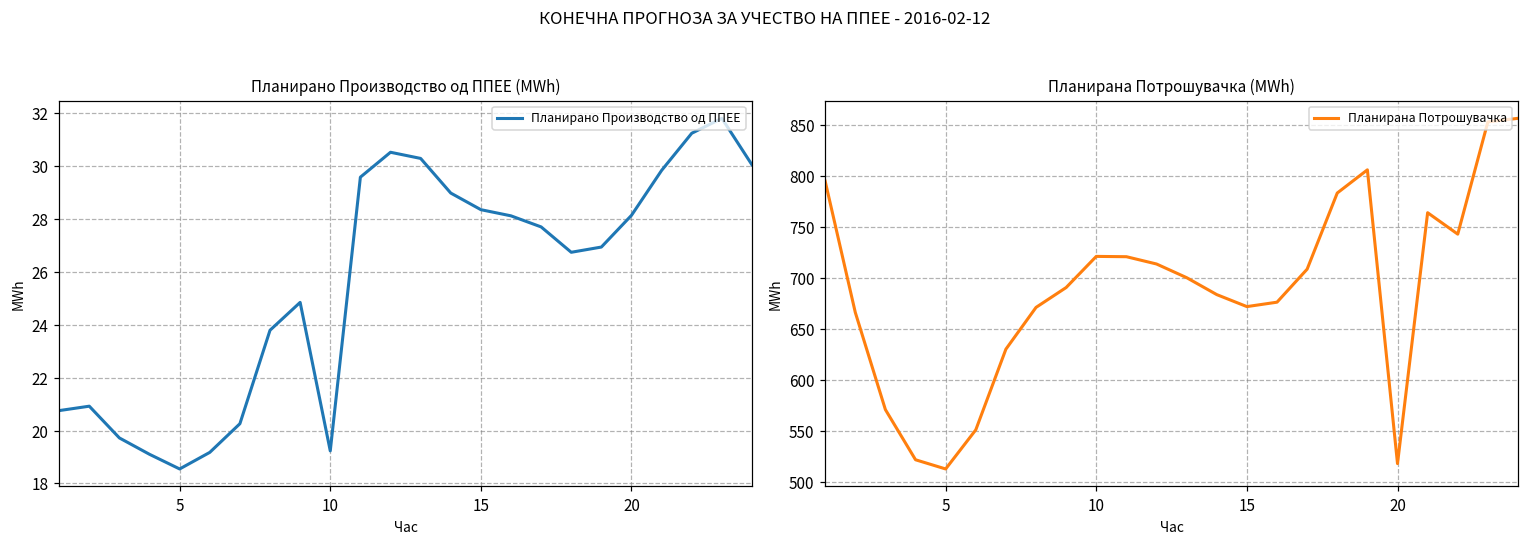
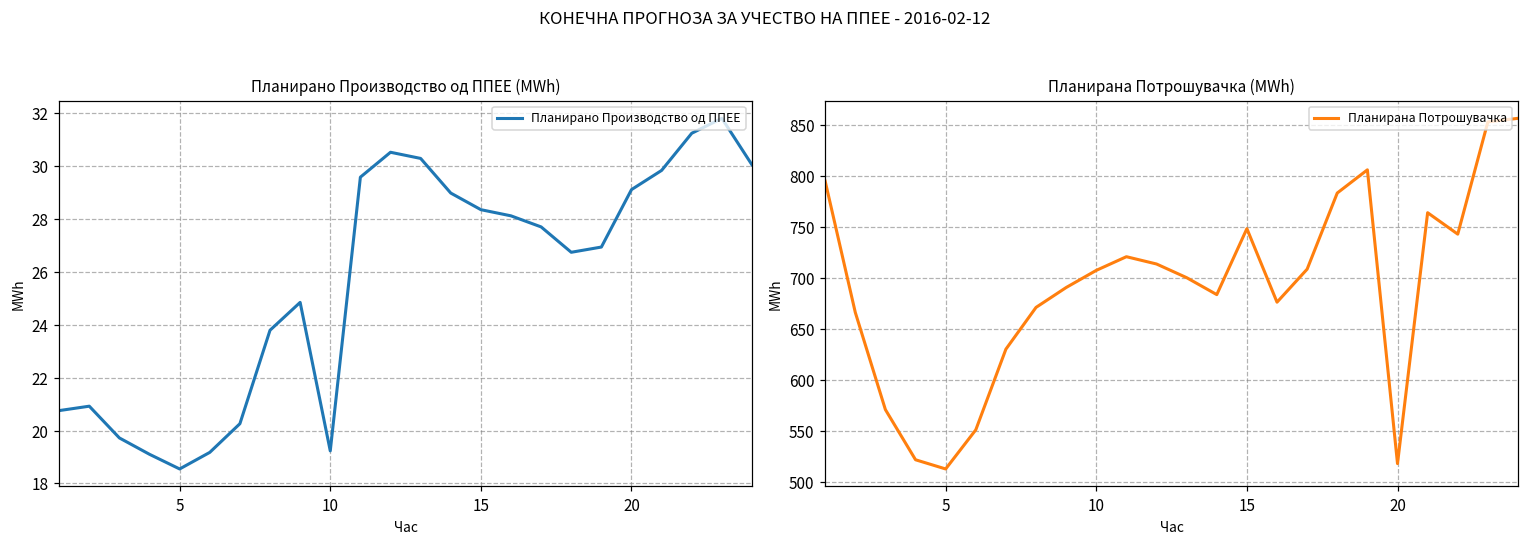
Планирано Производство од ППЕЕ (MWh), 20: 28.1 -> 29.1
Планирана Потрошувачка (MWh), 10: 720 -> 710
Планирана Потрошувачка (MWh), 15: 670 -> 750
